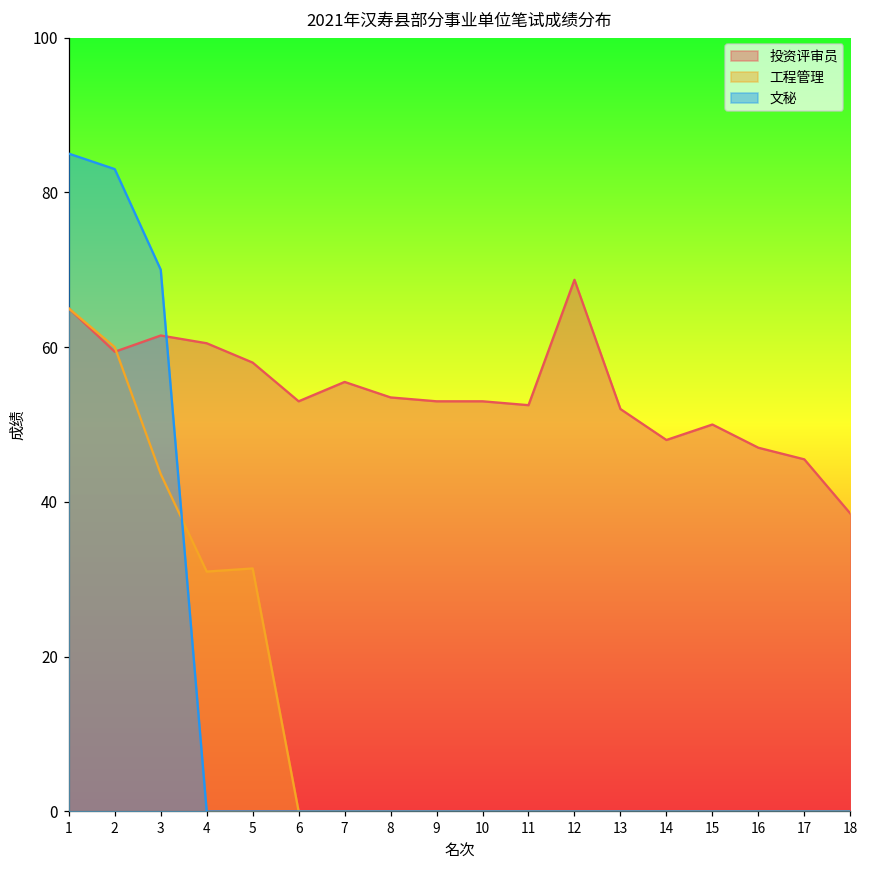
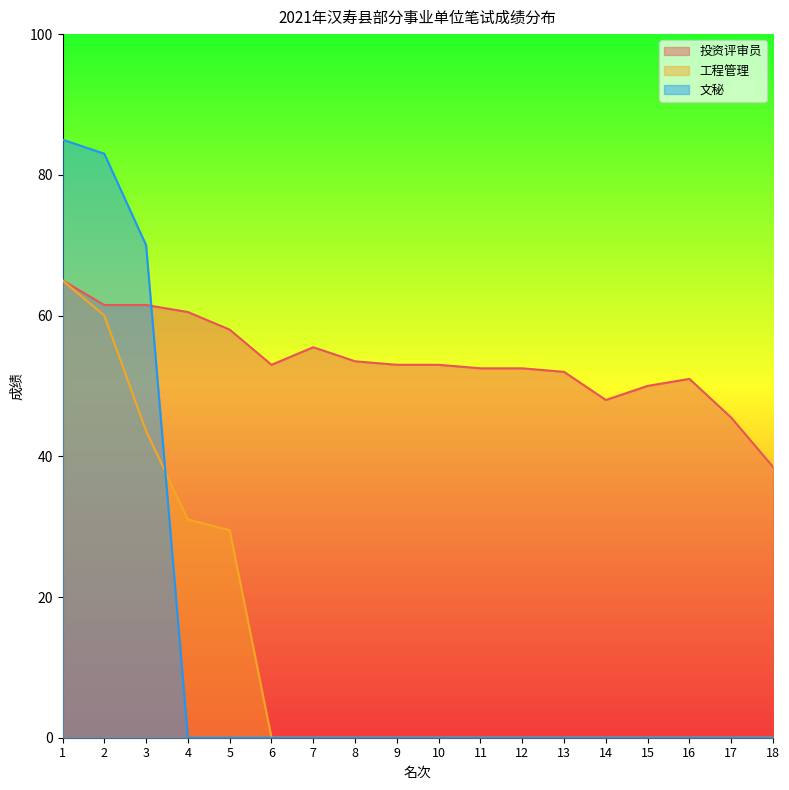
投资评审员, 2: 59 -> 62
工程管理, 5: 31 -> 30
投资评审员, 12: 69 -> 53
投资评审员, 16: 47 -> 51
